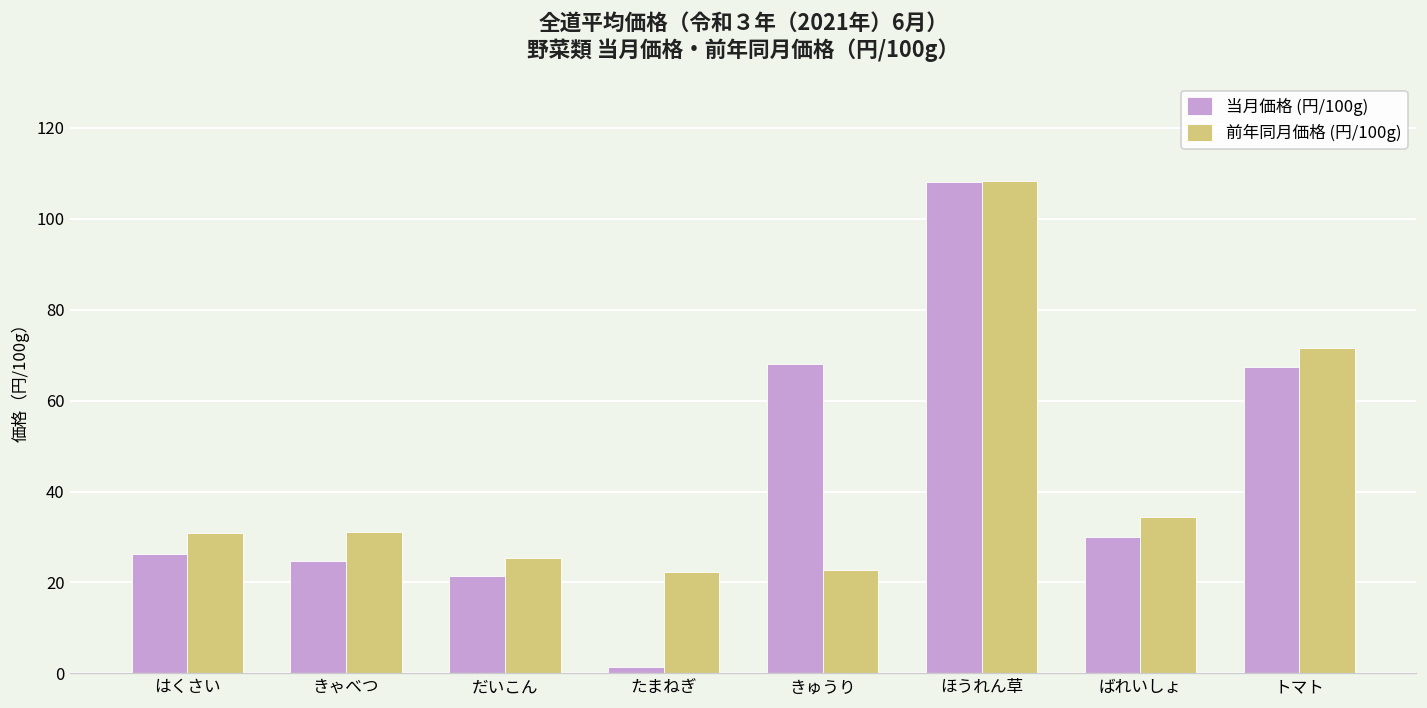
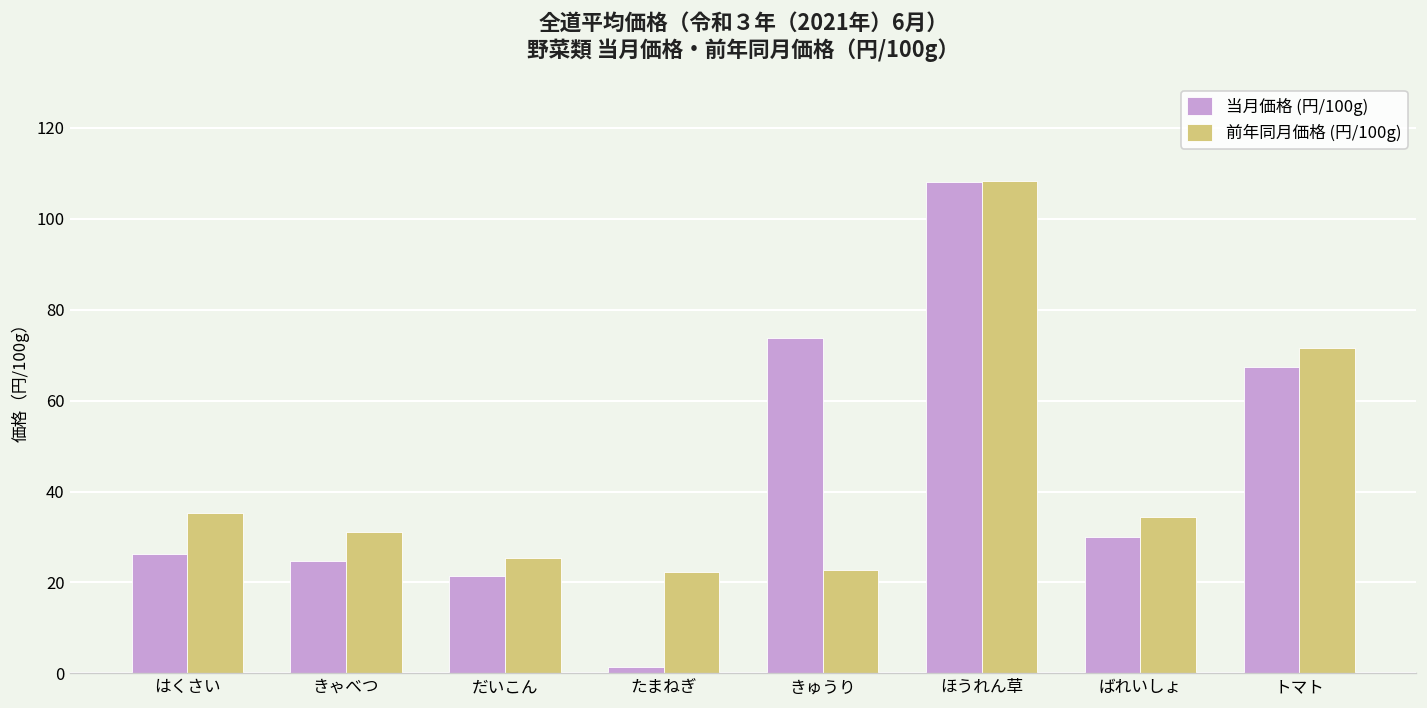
前年同月価格 (円/100g), はくさい: 31 -> 35
当月価格 (円/100g), きゅうり: 68 -> 74
